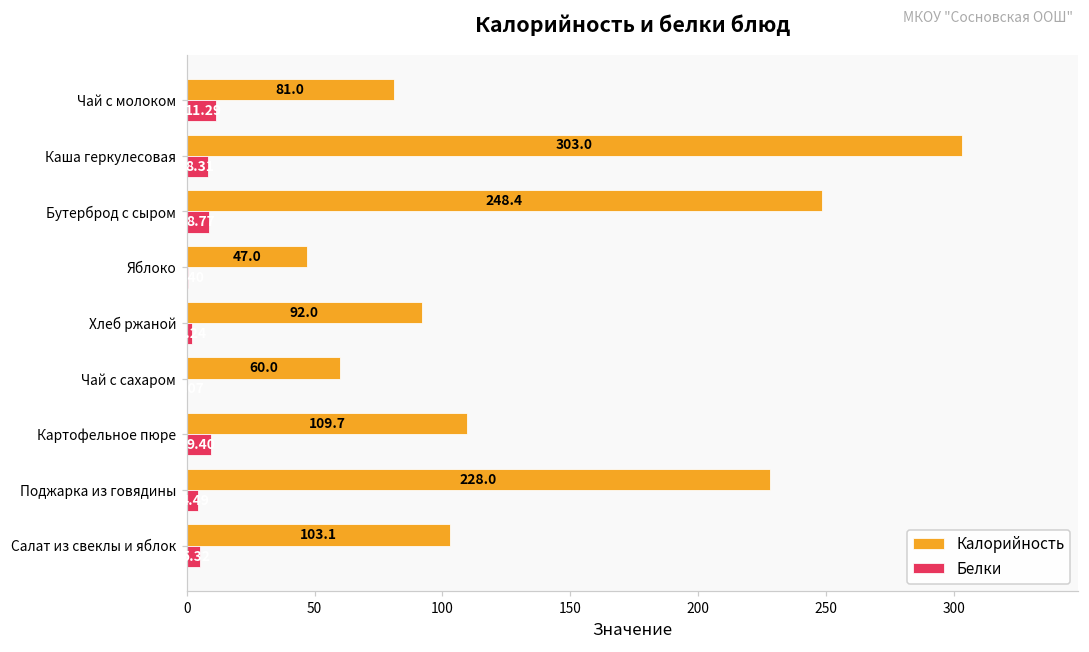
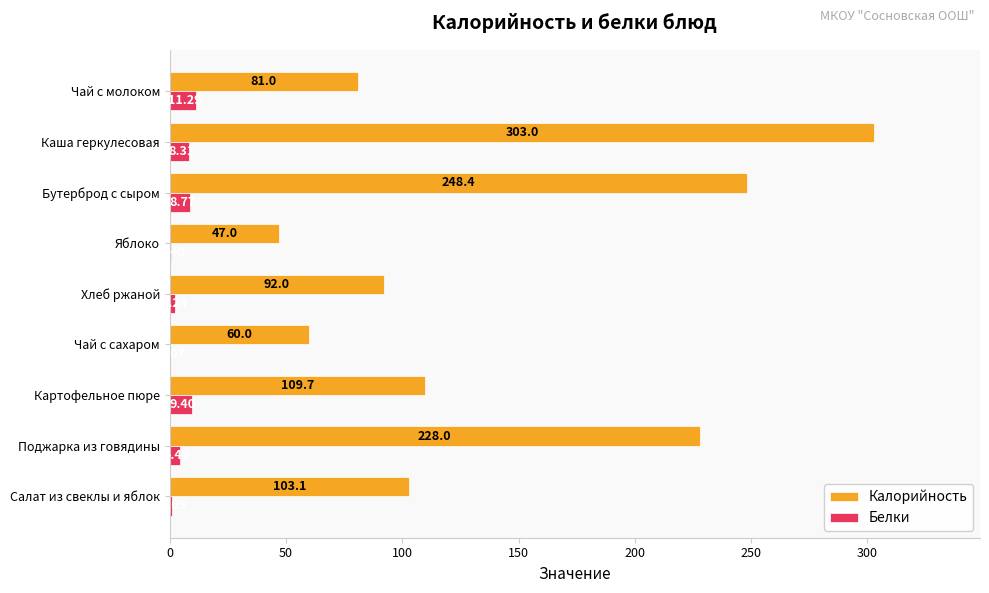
Белки, Салат из свеклы и яблок: 5 -> 1
